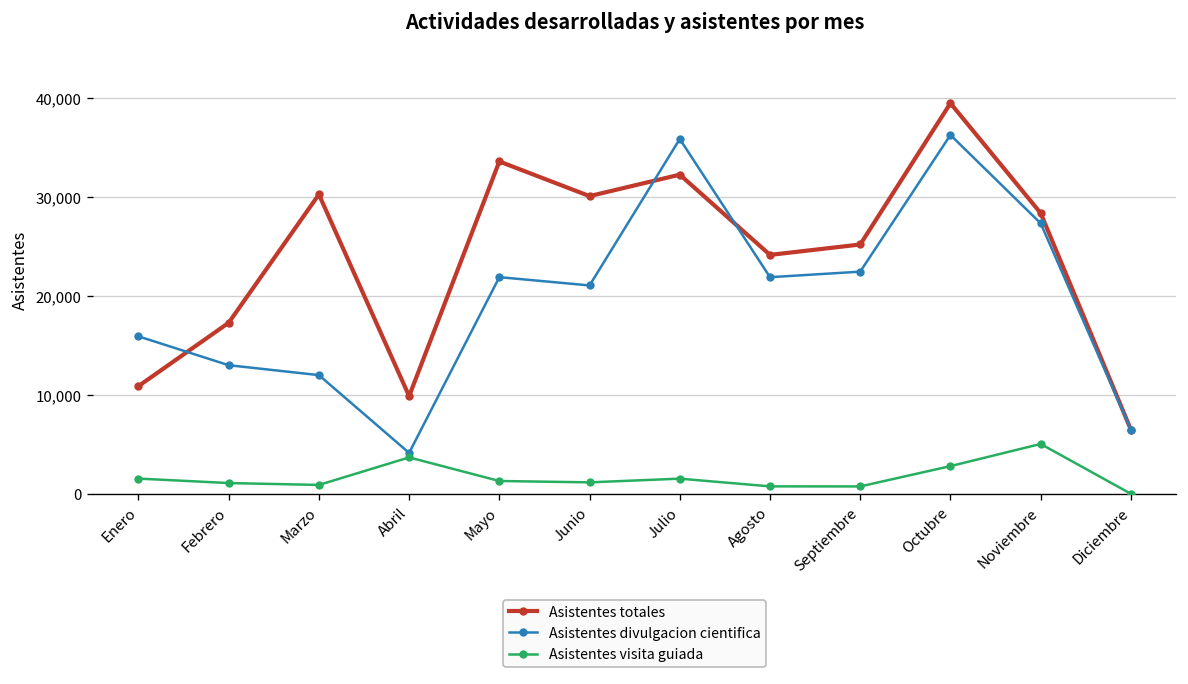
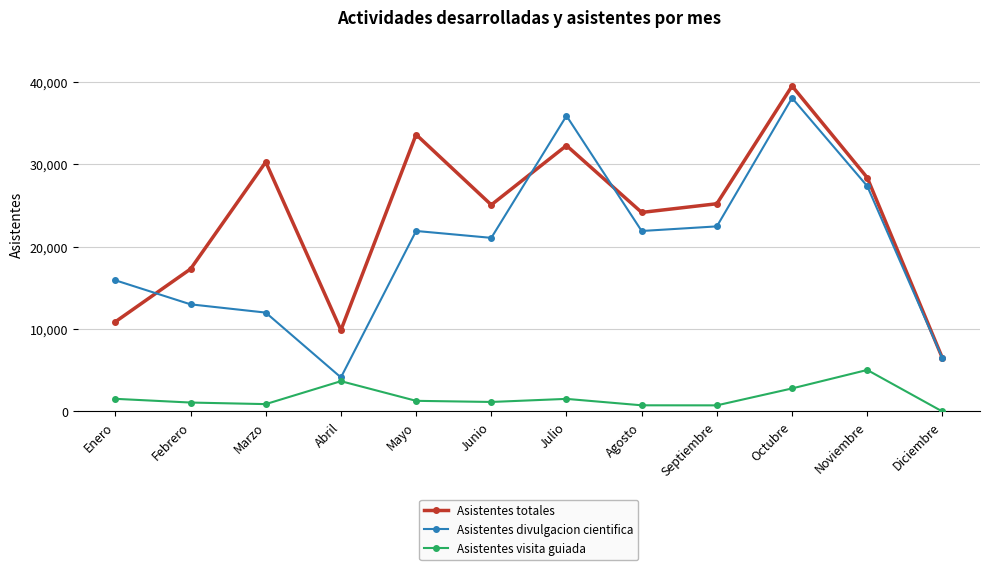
Asistentes totales, Junio: 30,000 -> 25,000
Asistentes divulgacion cientifica, Octubre: 36,000 -> 38,000
